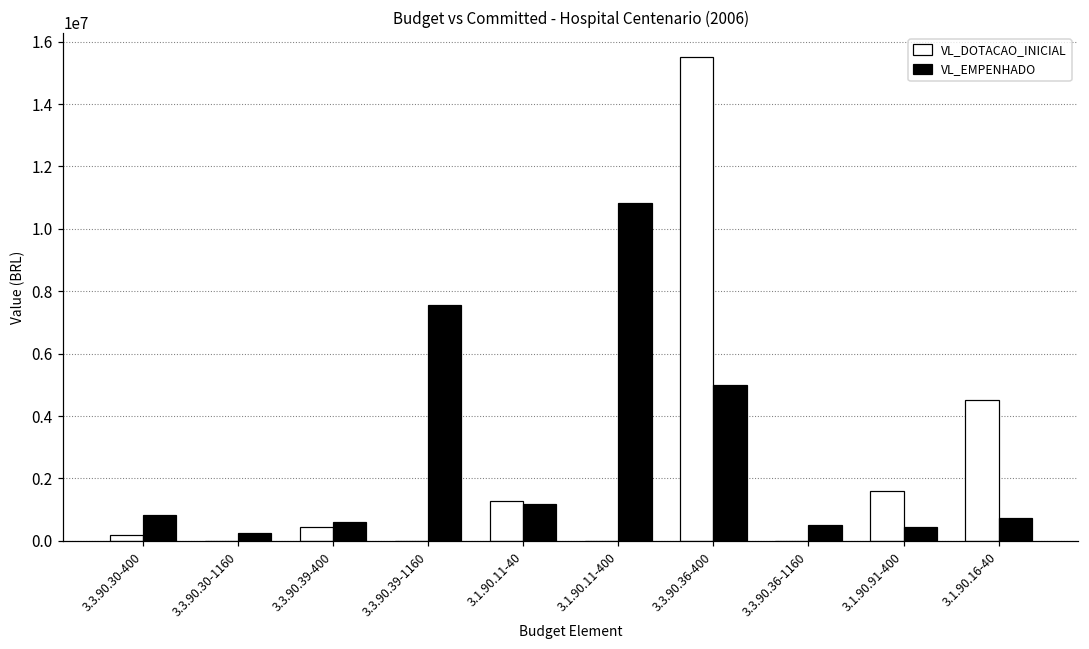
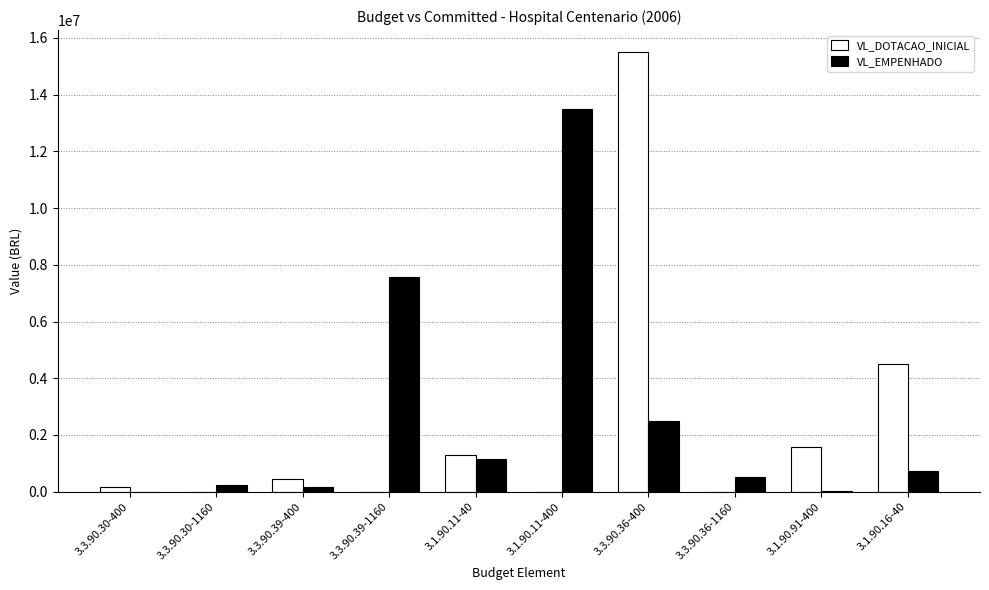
VL_EMPENHADO, 3.3.90.30-400: 800000 -> 0
VL_EMPENHADO, 3.3.90.39-400: 600000 -> 200000
VL_EMPENHADO, 3.1.90.11-400: 10800000 -> 13500000
VL_EMPENHADO, 3.3.90.36-400: 5000000 -> 2500000
VL_EMPENHADO, 3.1.90.91-400: 400000 -> 0
